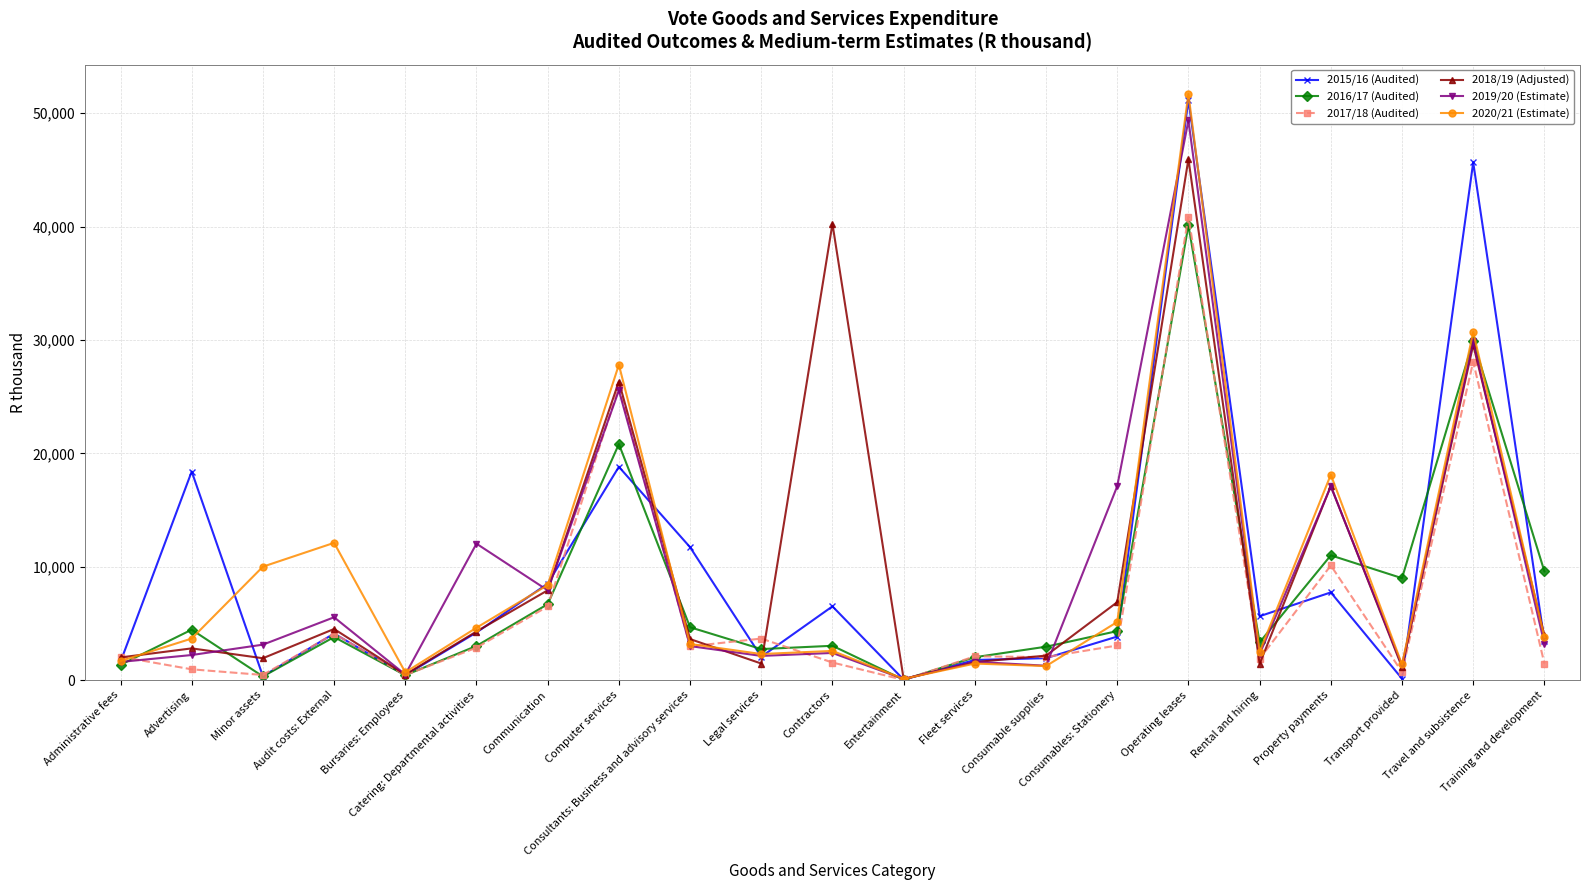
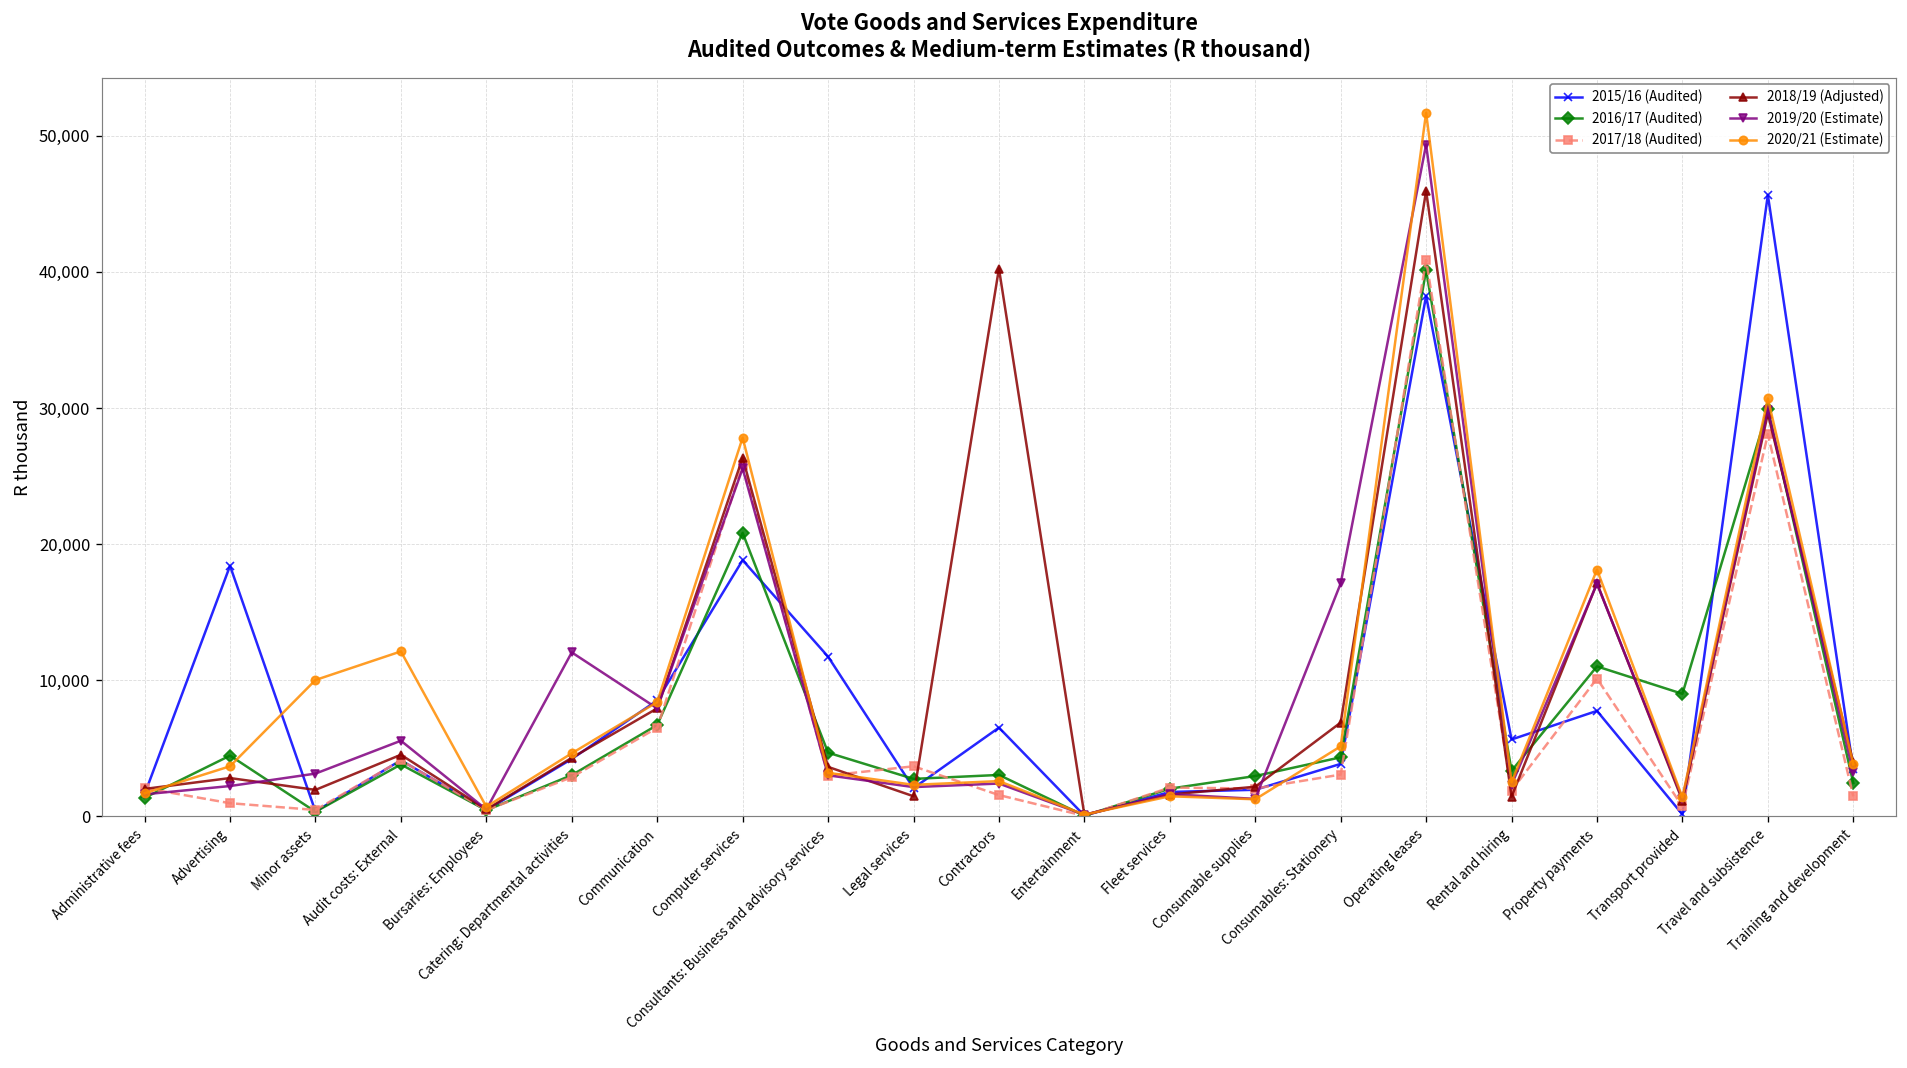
2015/16 (Audited), Operating leases: 51,200 -> 38,200
2016/17 (Audited), Training and development: 9,600 -> 2,400
